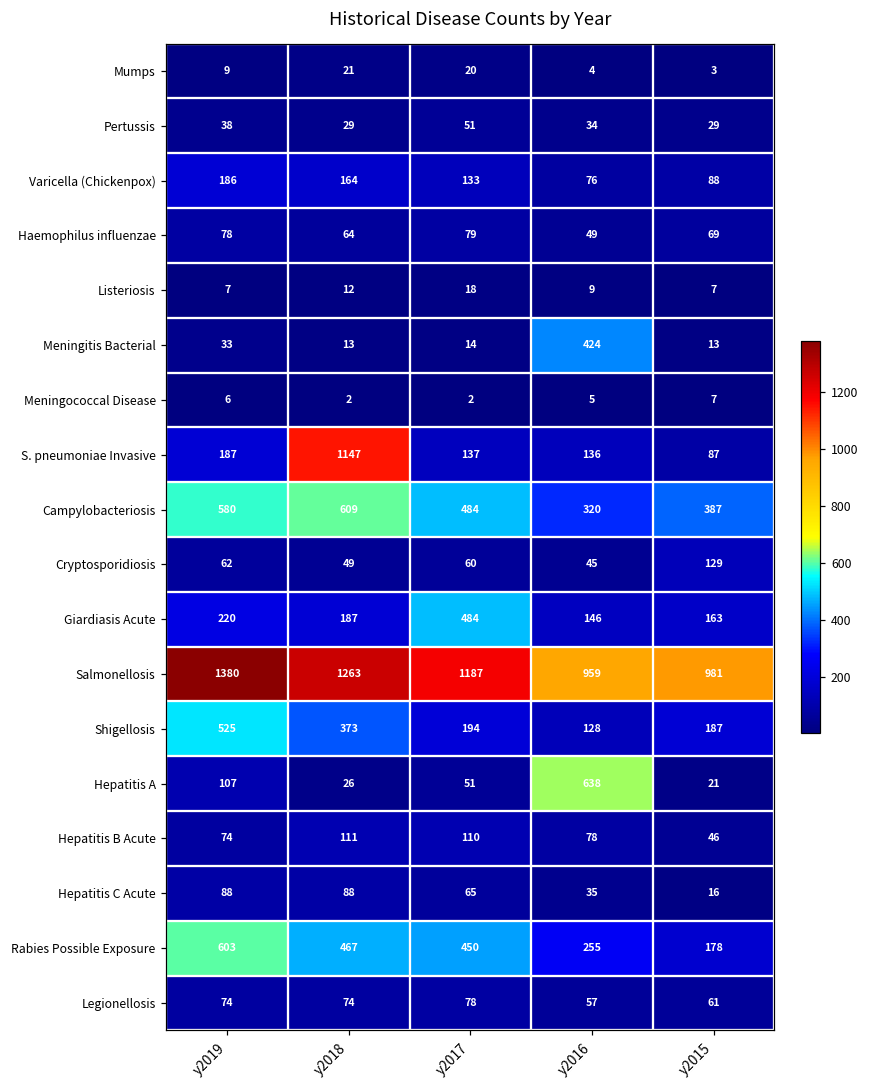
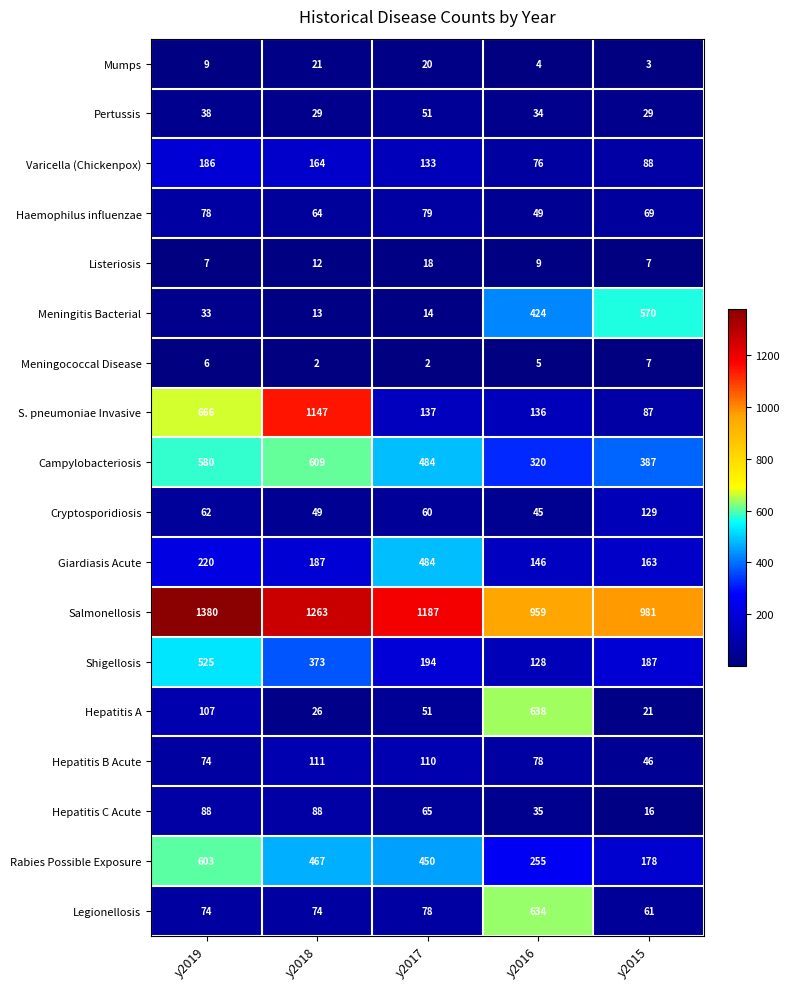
Meningitis Bacterial, y2015: 13 -> 570
S. pneumoniae Invasive, y2019: 187 -> 666
Legionellosis, y2016: 57 -> 634
